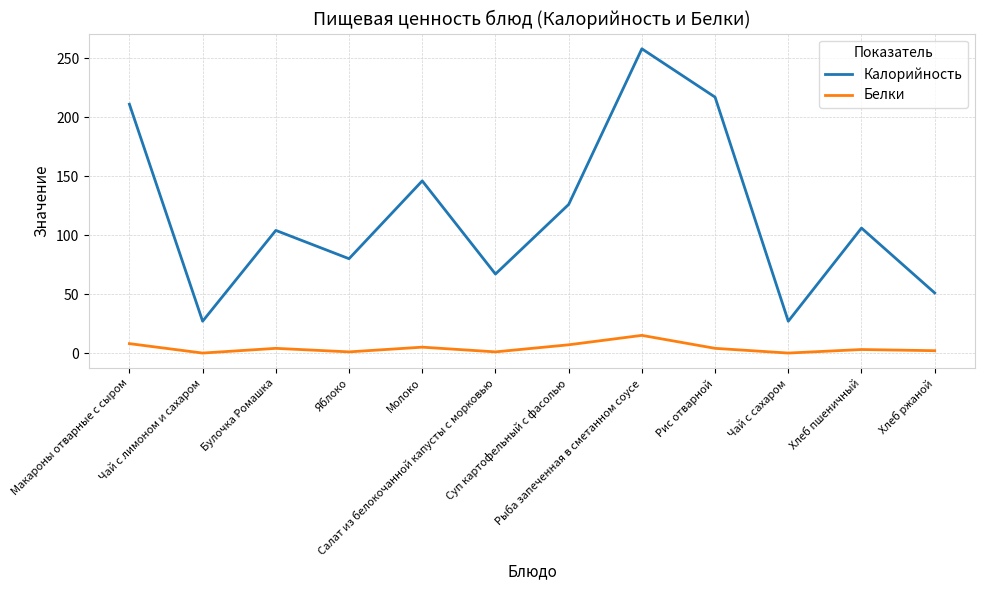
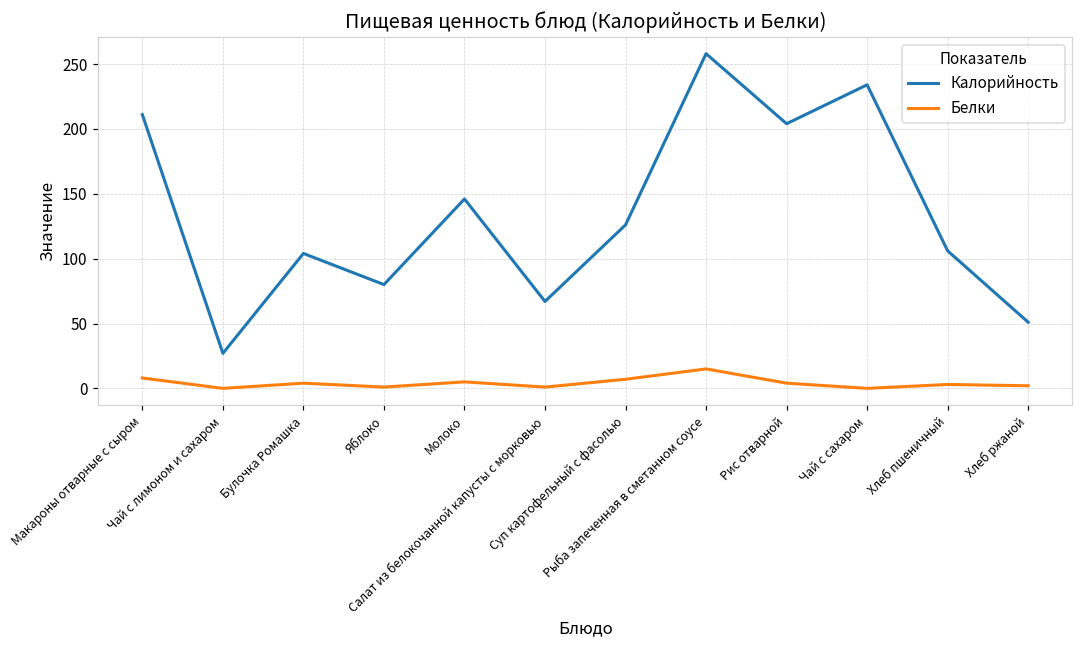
Калорийность, Рис отварной: 217 -> 204
Калорийность, Чай с сахаром: 27 -> 234
